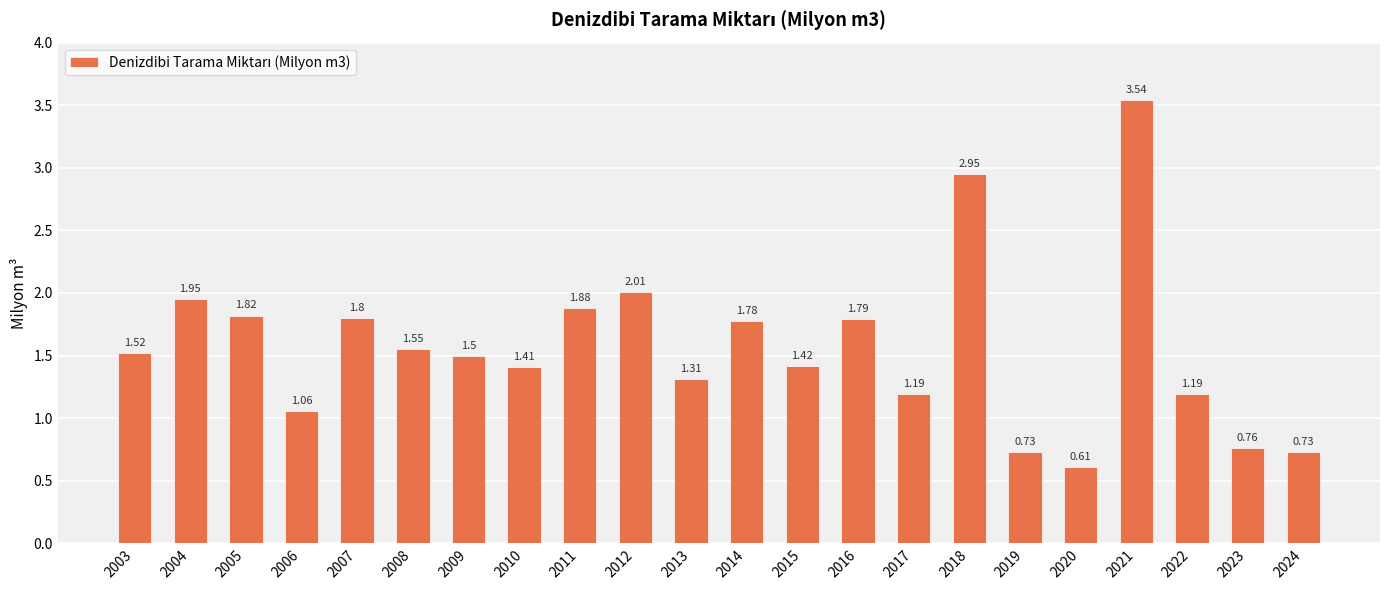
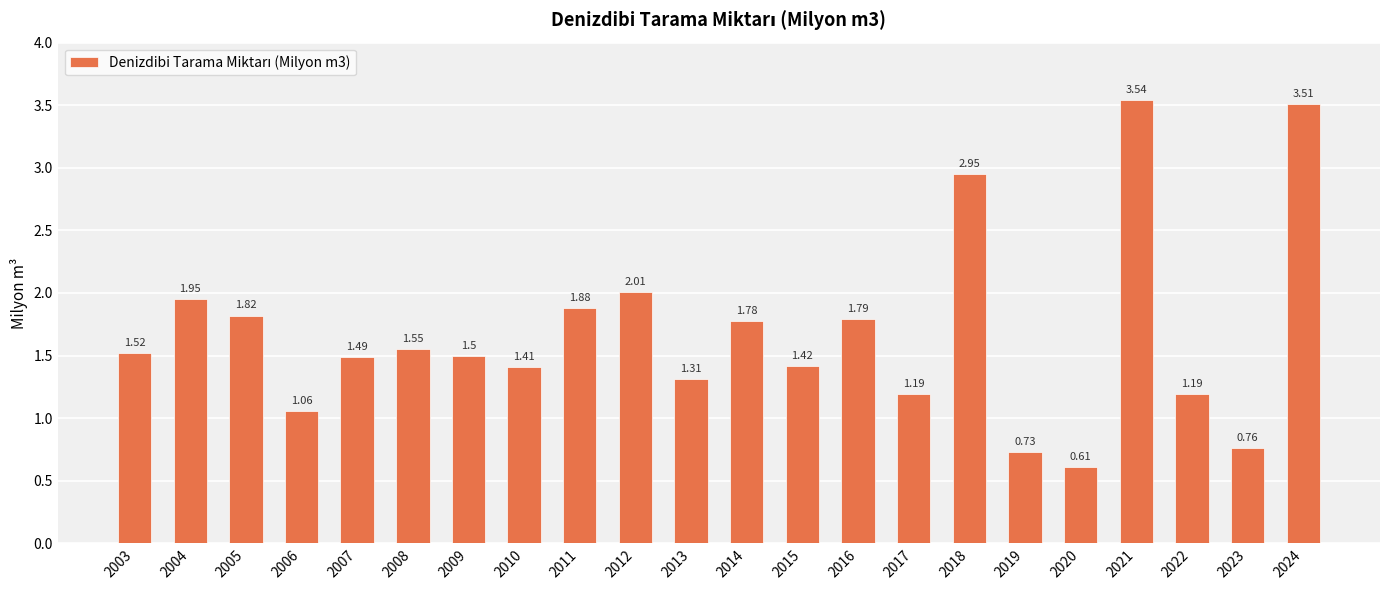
2007: 1.8 -> 1.49
2024: 0.73 -> 3.51
